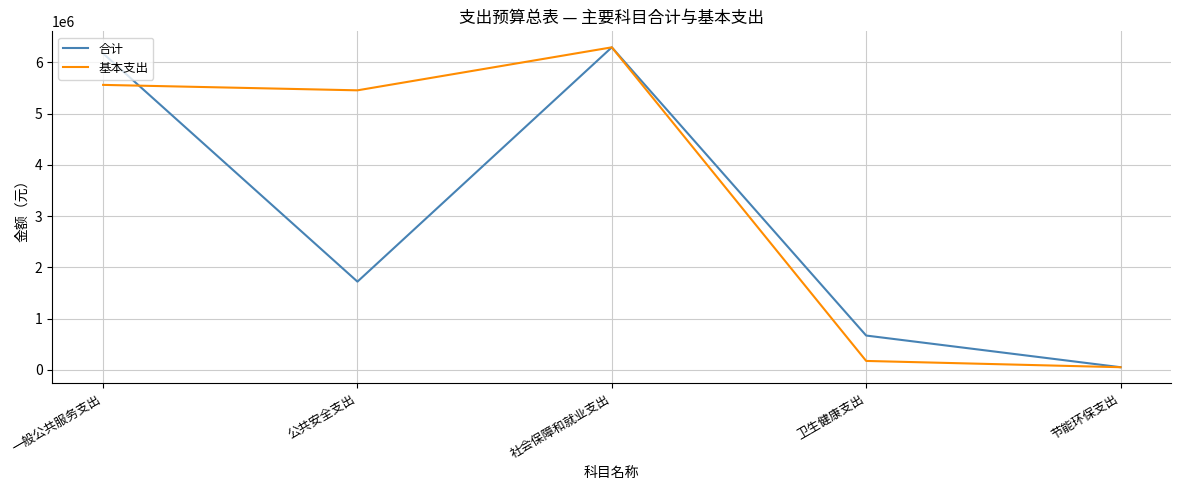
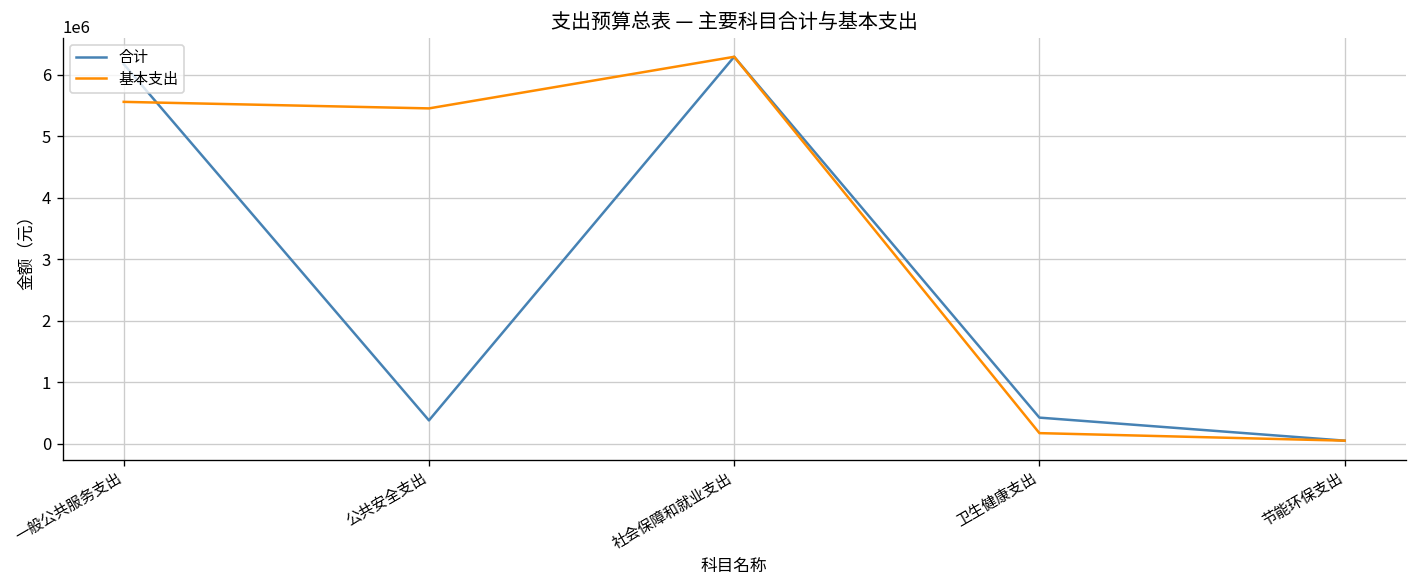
合计, 公共安全支出: 1700000 -> 400000
合计, 卫生健康支出: 700000 -> 400000
